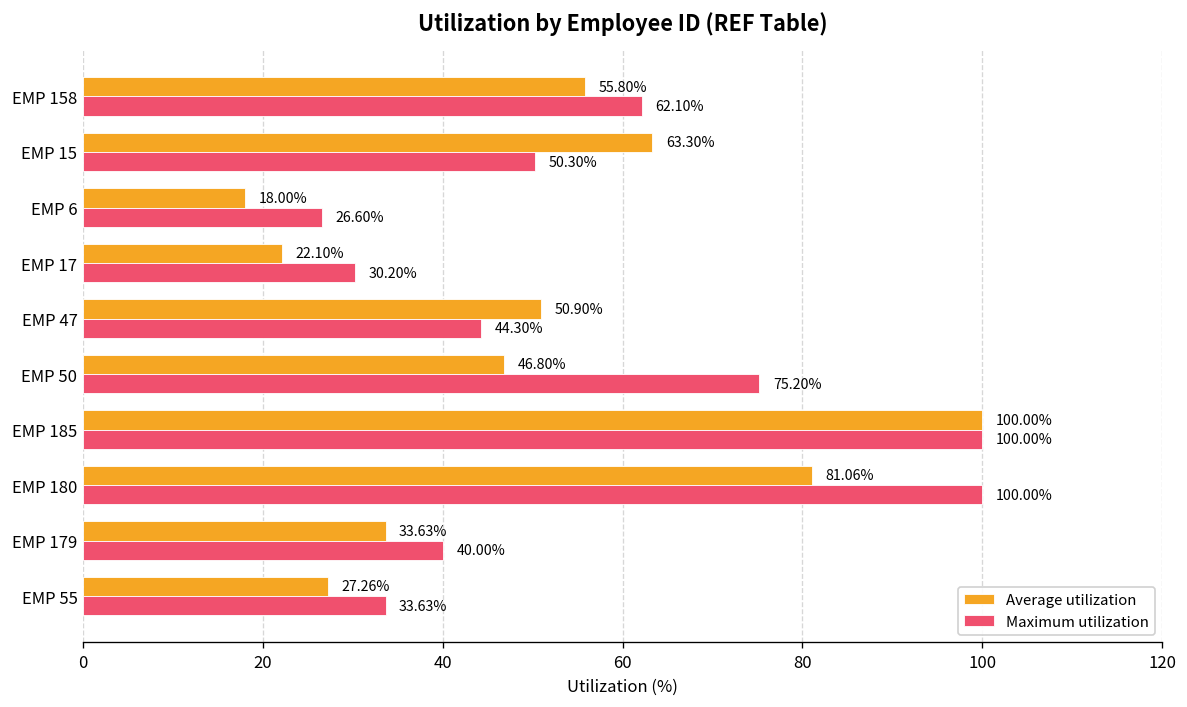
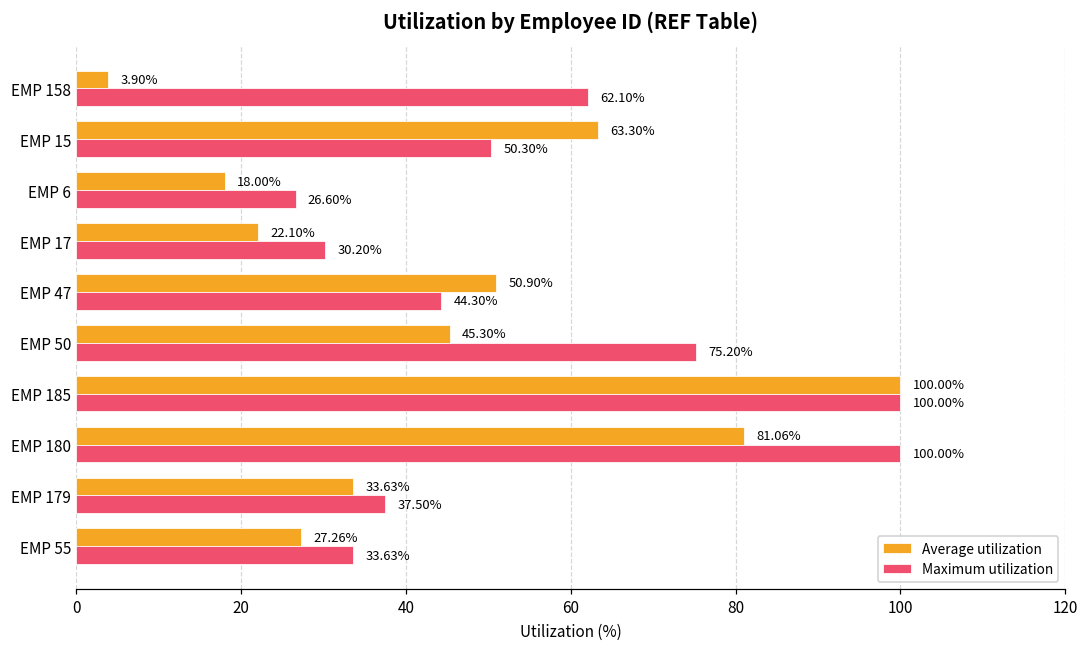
Average utilization, EMP 158: 55.80% -> 3.90%
Average utilization, EMP 50: 46.80% -> 45.30%
Maximum utilization, EMP 179: 40.00% -> 37.50%
